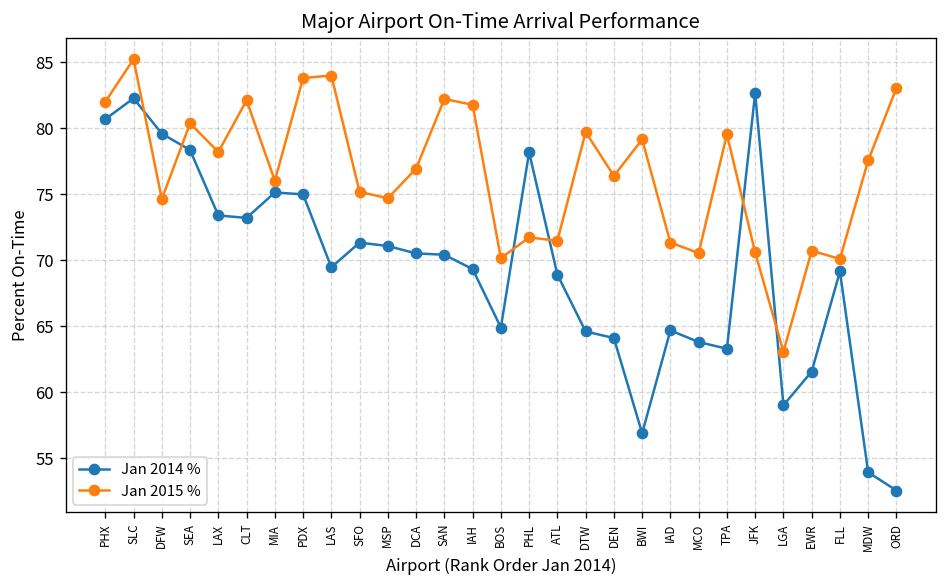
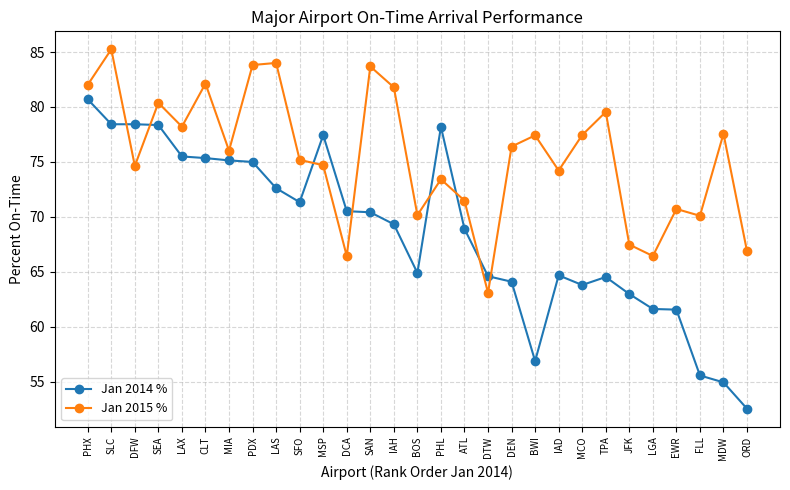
Jan 2014 %, SLC: 82.3 -> 78.4
Jan 2014 %, DFW: 79.6 -> 78.4
Jan 2014 %, LAX: 73.4 -> 75.5
Jan 2014 %, CLT: 73.2 -> 75.4
Jan 2014 %, LAS: 69.5 -> 72.6
Jan 2014 %, MSP: 71.1 -> 77.4
Jan 2015 %, DCA: 77.0 -> 66.4
Jan 2015 %, SAN: 82.2 -> 83.7
Jan 2015 %, PHL: 71.7 -> 73.4
Jan 2015 %, DTW: 79.7 -> 63.1
Jan 2015 %, BWI: 79.2 -> 77.4
Jan 2015 %, IAD: 71.3 -> 74.2
Jan 2015 %, MCO: 70.6 -> 77.5
Jan 2014 %, TPA: 63.3 -> 64.5
Jan 2014 %, JFK: 82.7 -> 63.0
Jan 2015 %, JFK: 70.6 -> 67.5
Jan 2014 %, LGA: 59.0 -> 61.6
Jan 2015 %, LGA: 63.1 -> 66.4
Jan 2014 %, FLL: 69.2 -> 55.6
Jan 2014 %, MDW: 53.9 -> 54.9
Jan 2015 %, ORD: 83.1 -> 66.9
